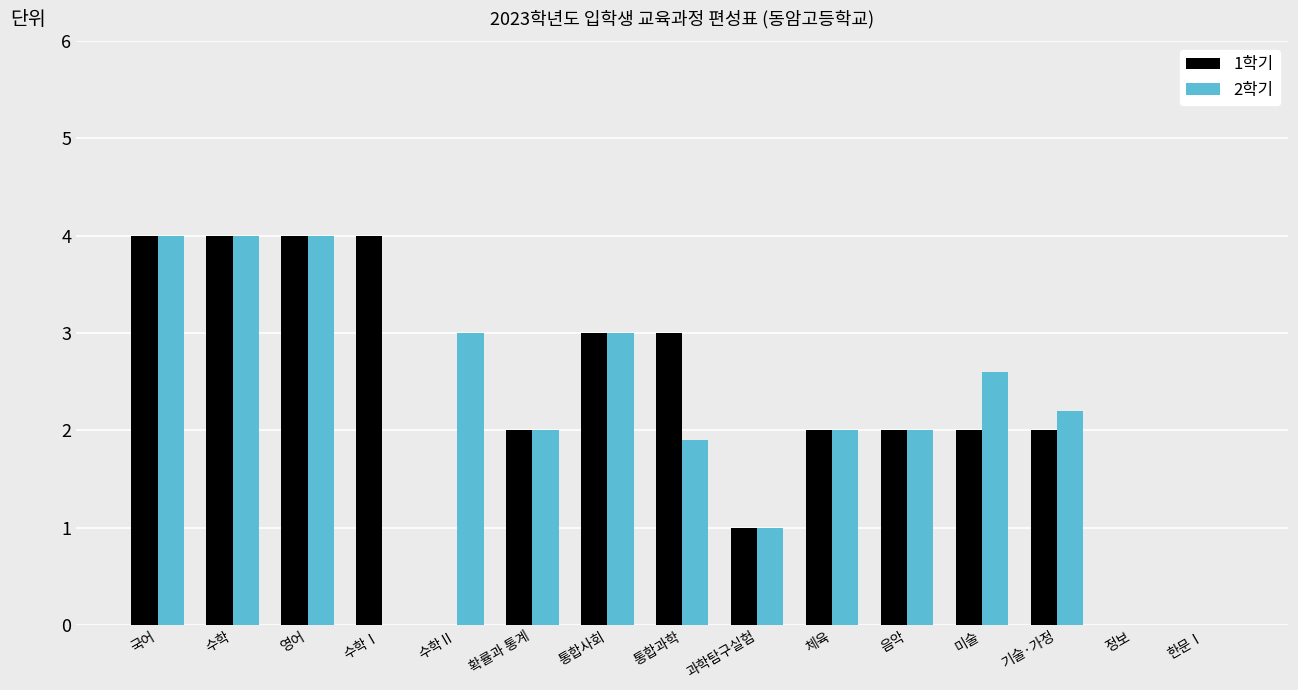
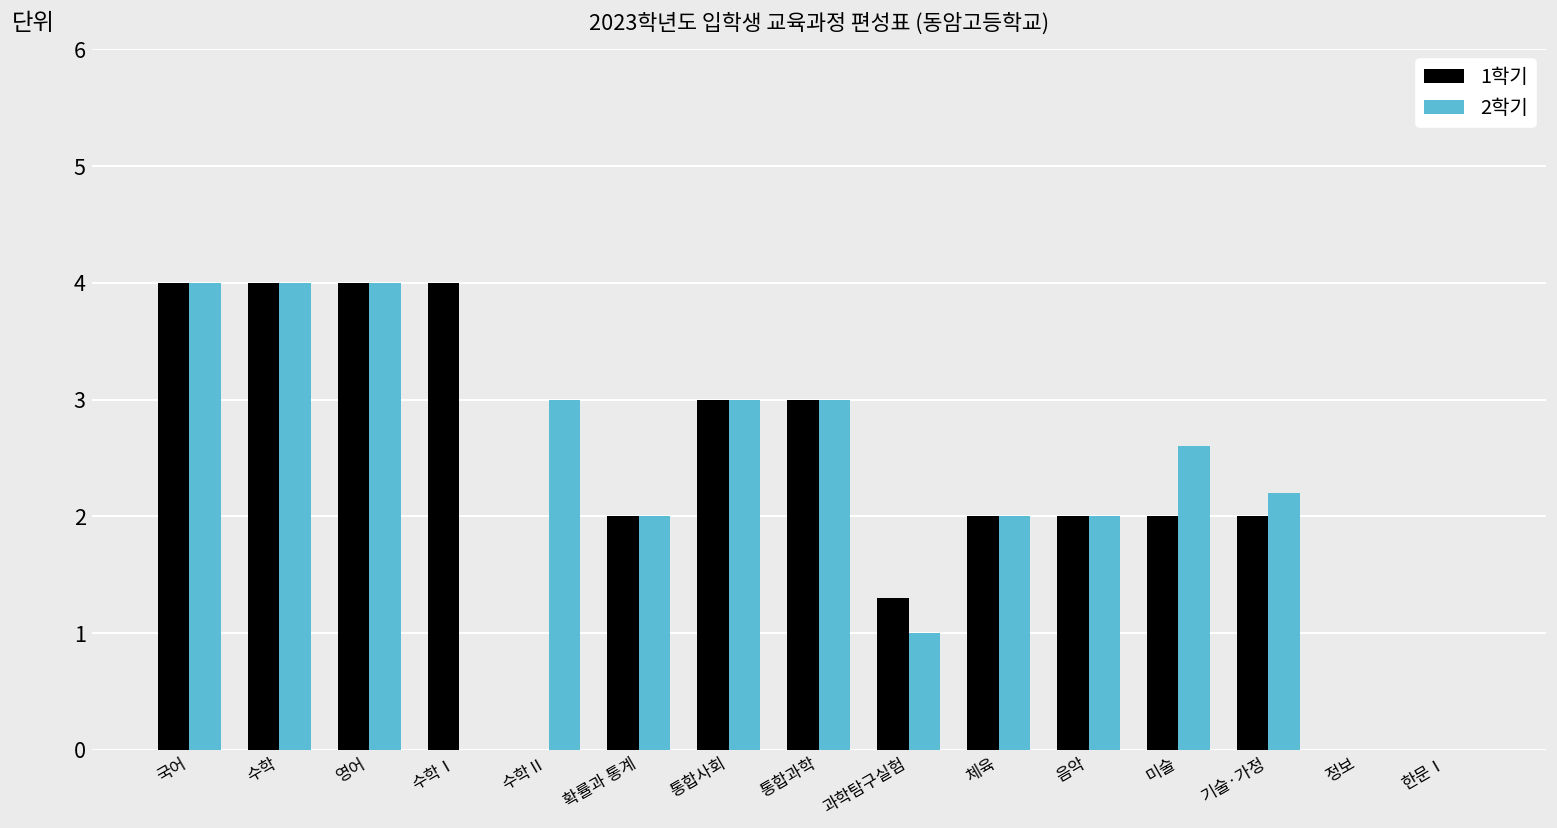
2학기, 통합과학: 1.9 -> 3.0
1학기, 과학탐구실험: 1.0 -> 1.3
